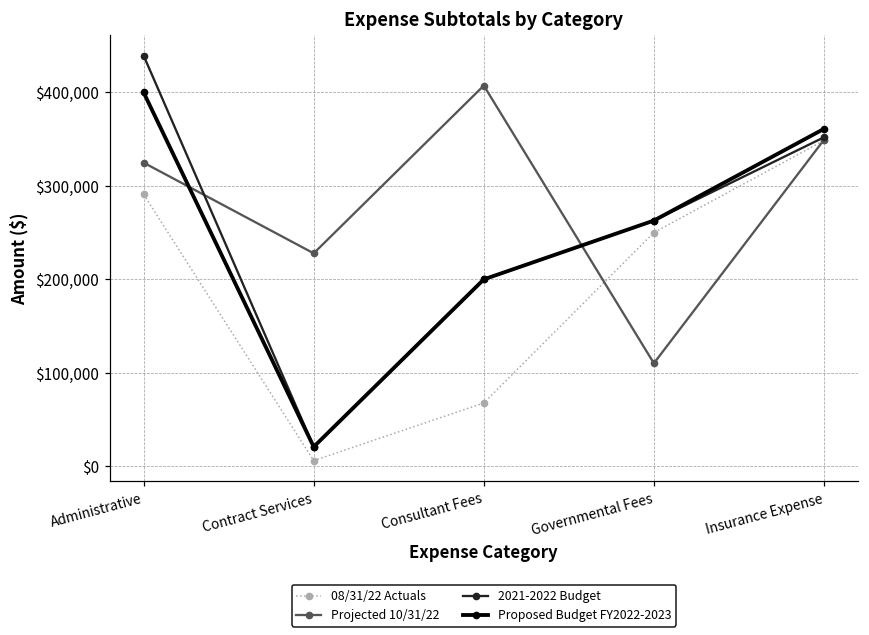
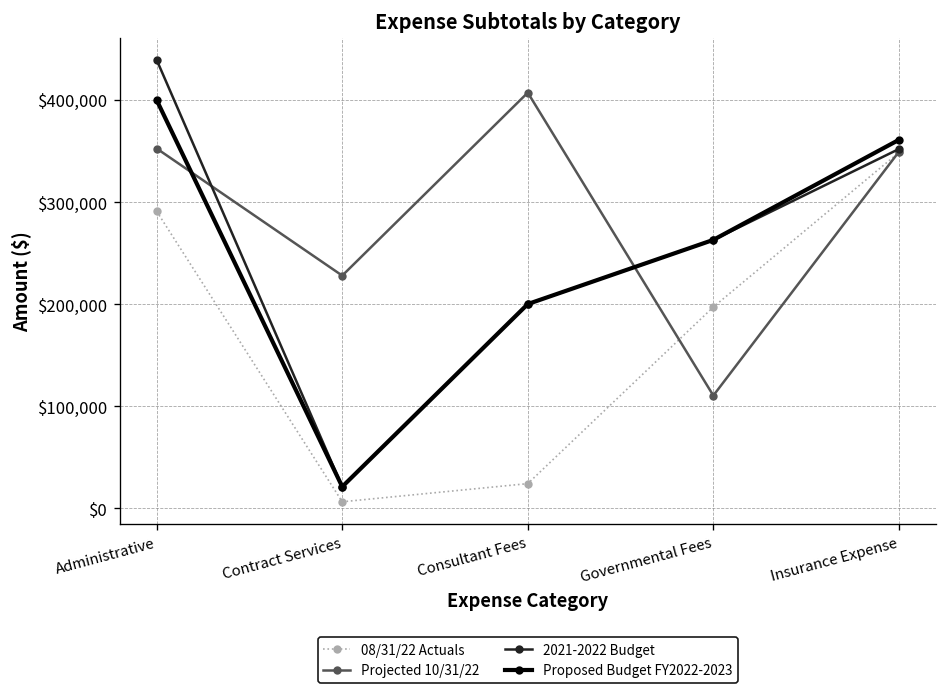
Projected 10/31/22, Administrative: $320,000 -> $350,000
08/31/22 Actuals, Consultant Fees: $70,000 -> $20,000
08/31/22 Actuals, Governmental Fees: $250,000 -> $200,000
